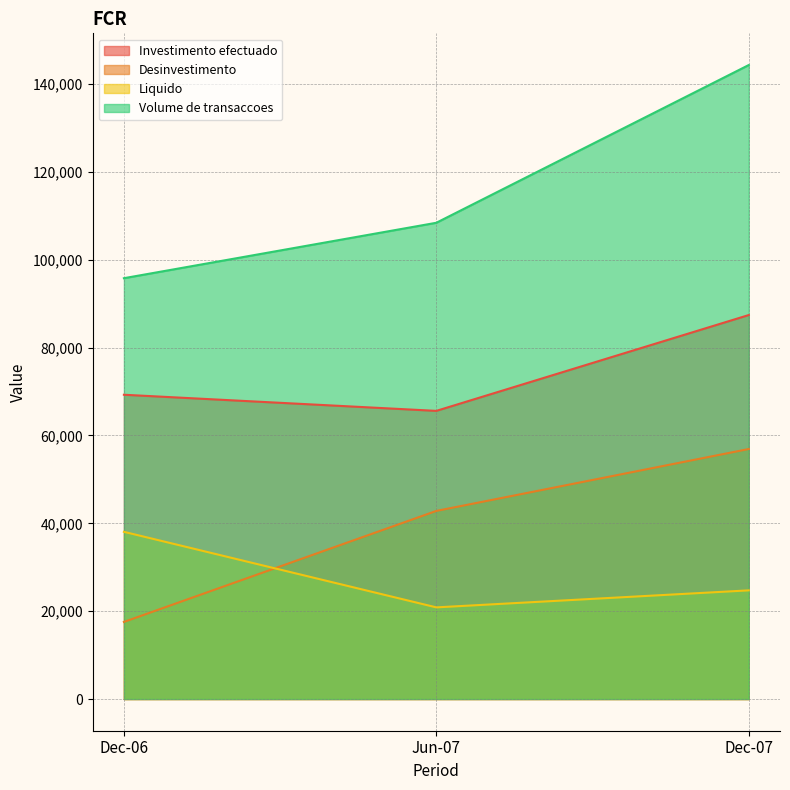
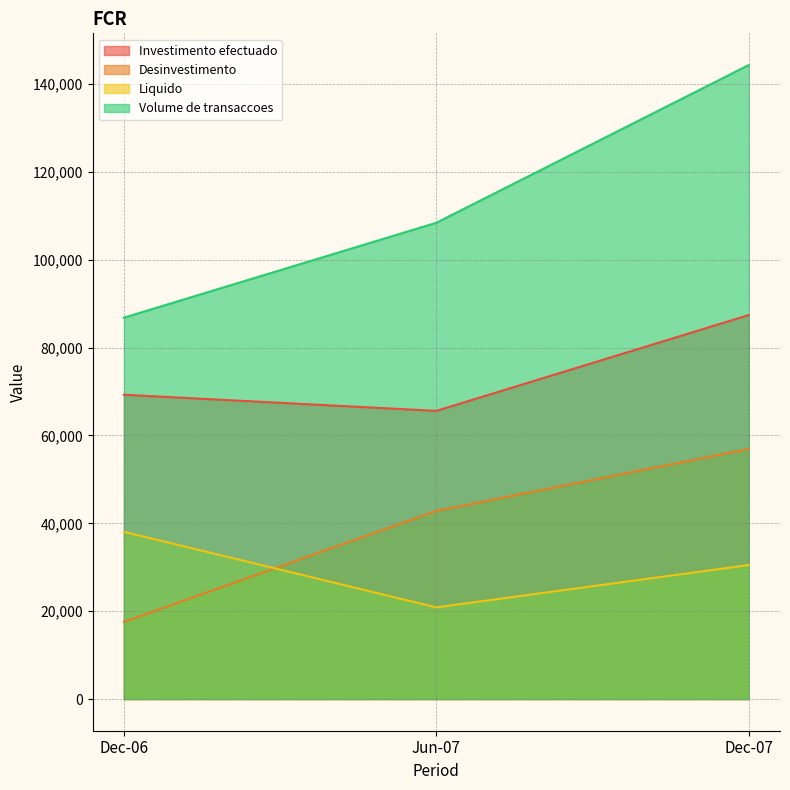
Volume de transaccoes, Dec-06: 96,000 -> 87,000
Liquido, Dec-07: 25,000 -> 31,000
